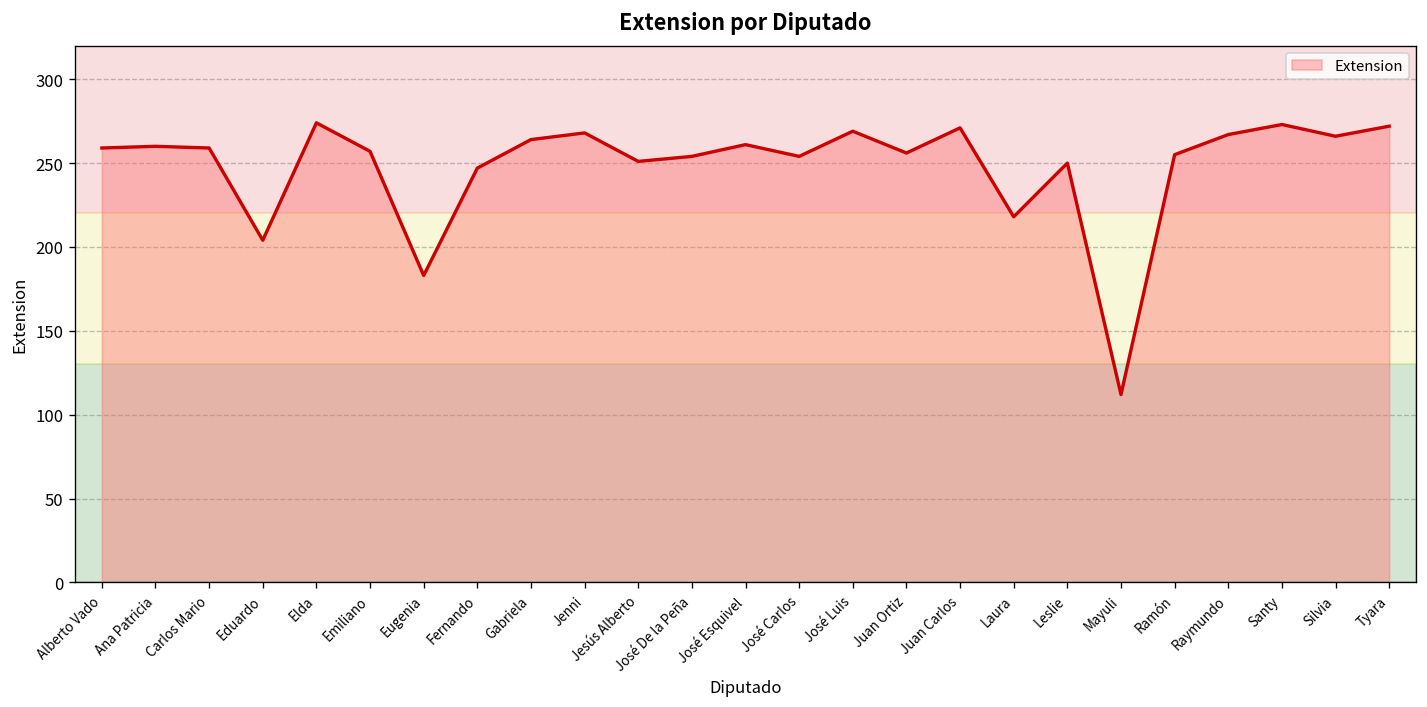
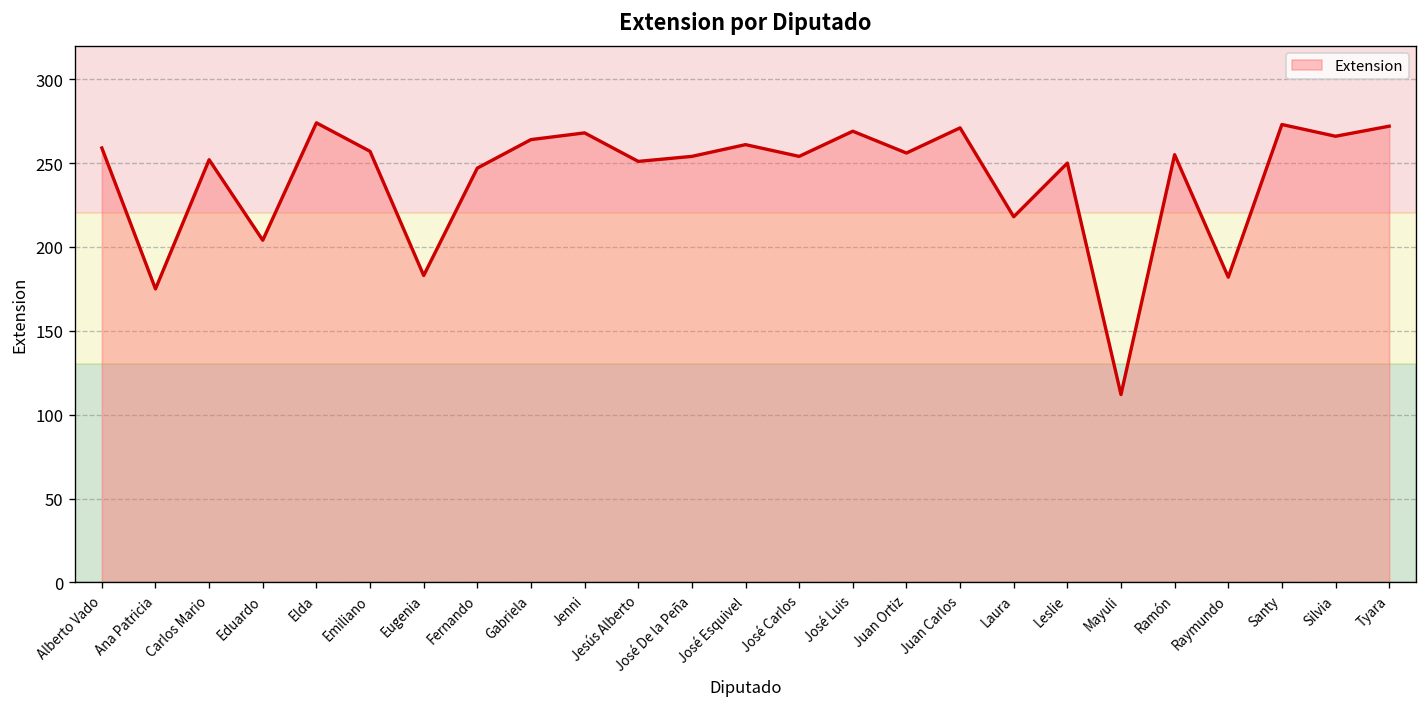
Ana Patricia: 260 -> 175
Carlos Mario: 259 -> 252
Raymundo: 267 -> 182
